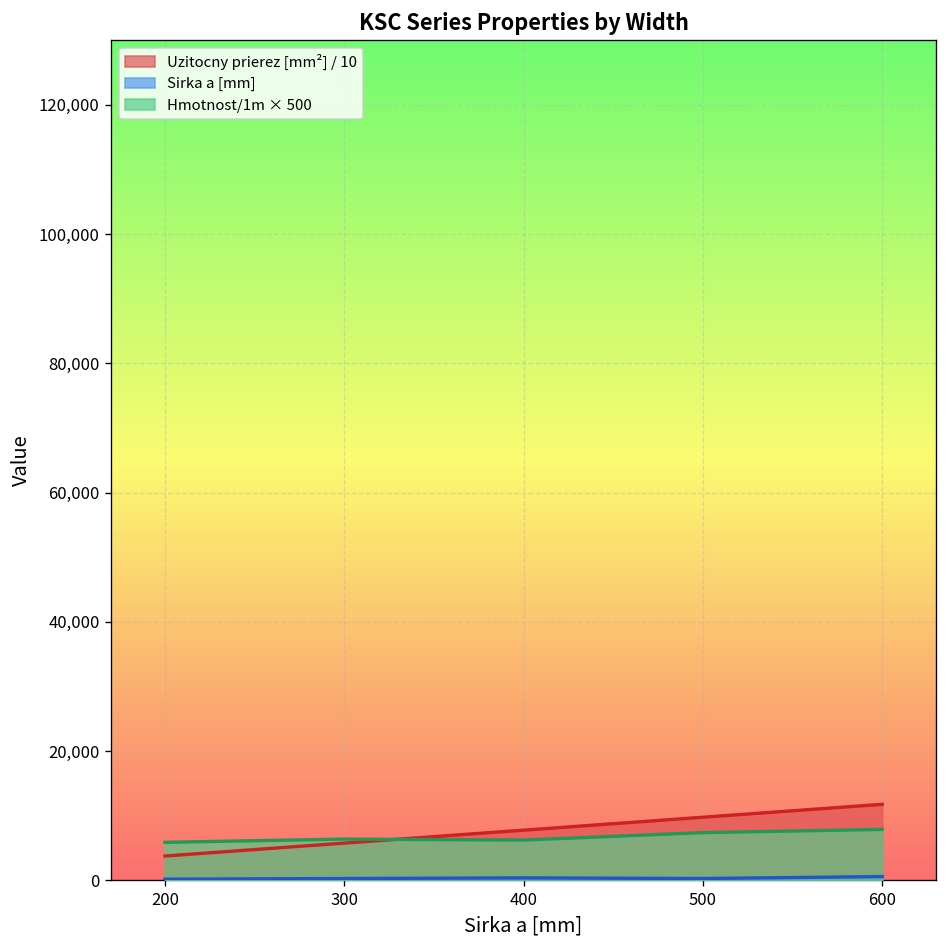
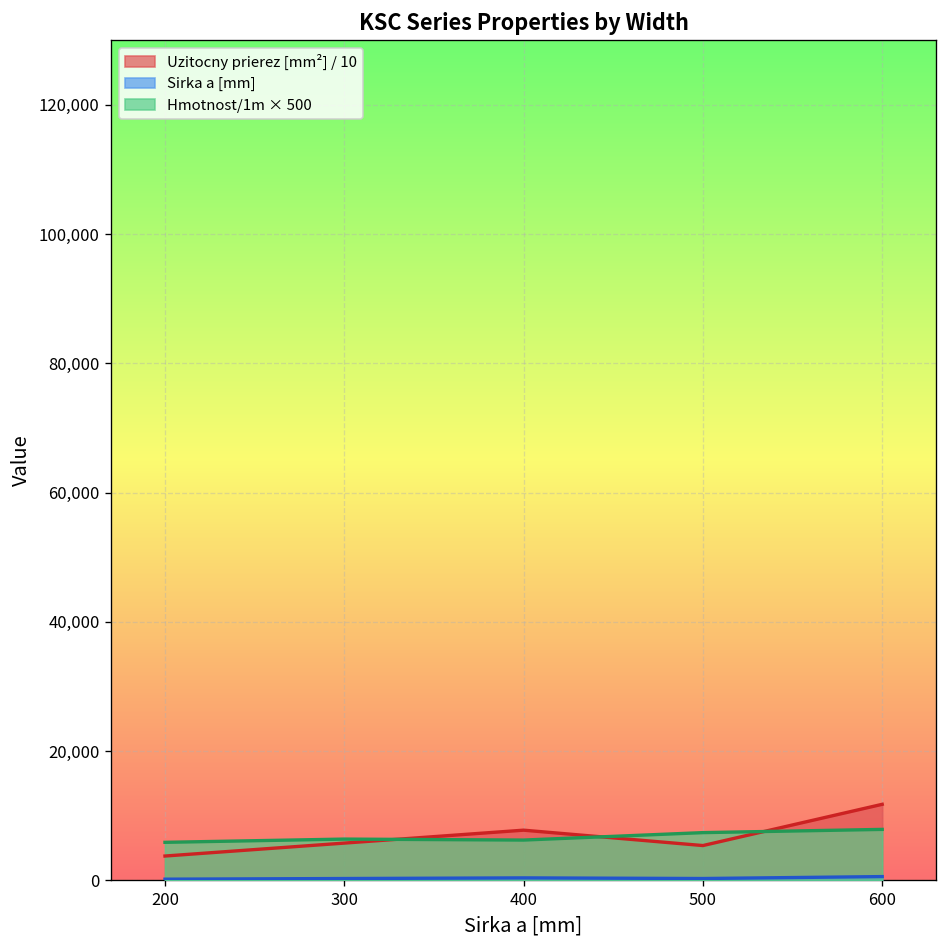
Uzitocny prierez [mm²] / 10, 500: 10,000 -> 5,000
